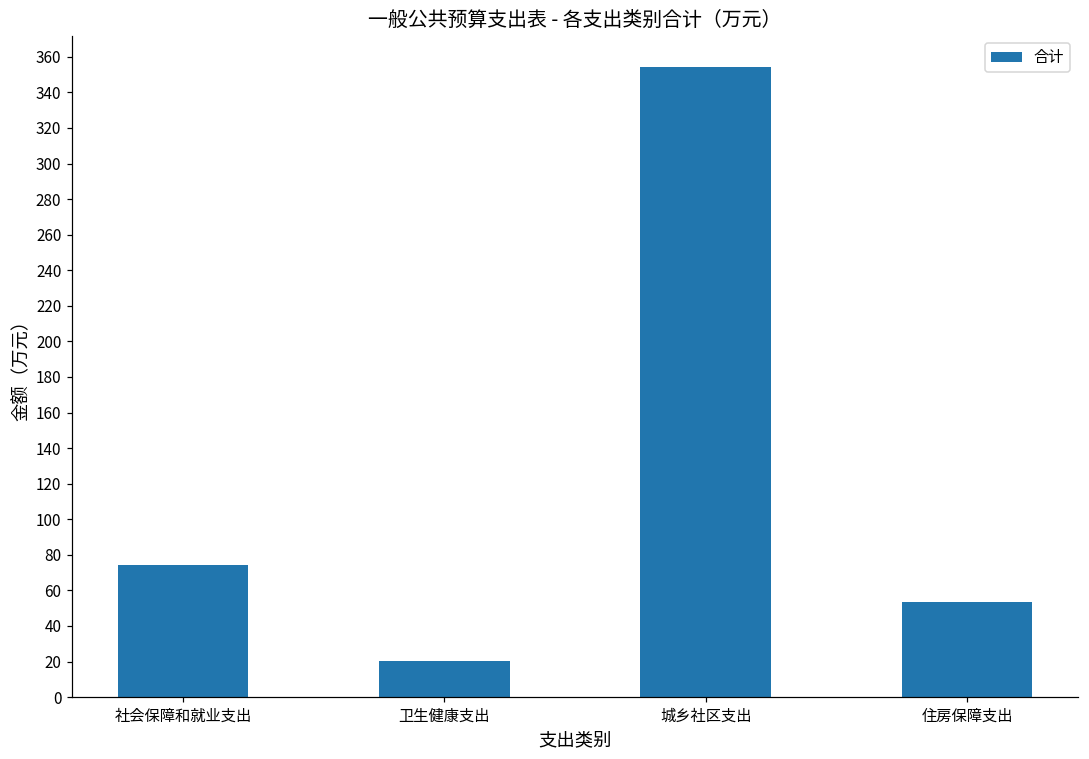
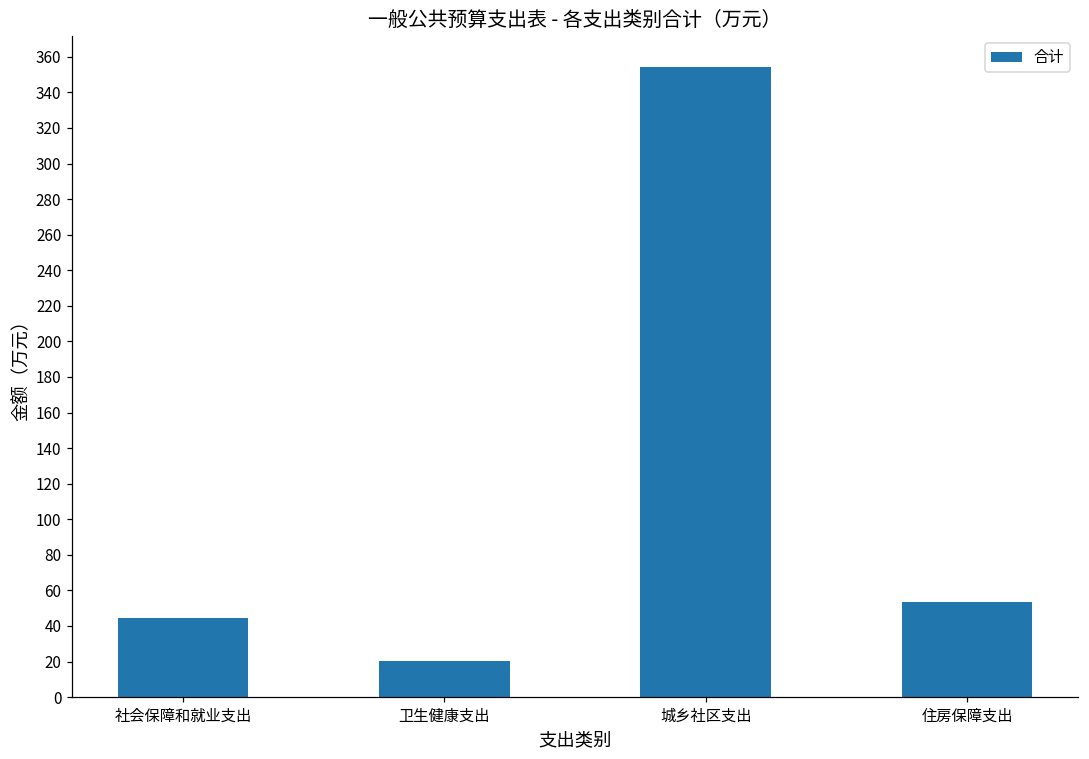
社会保障和就业支出: 74 -> 44
